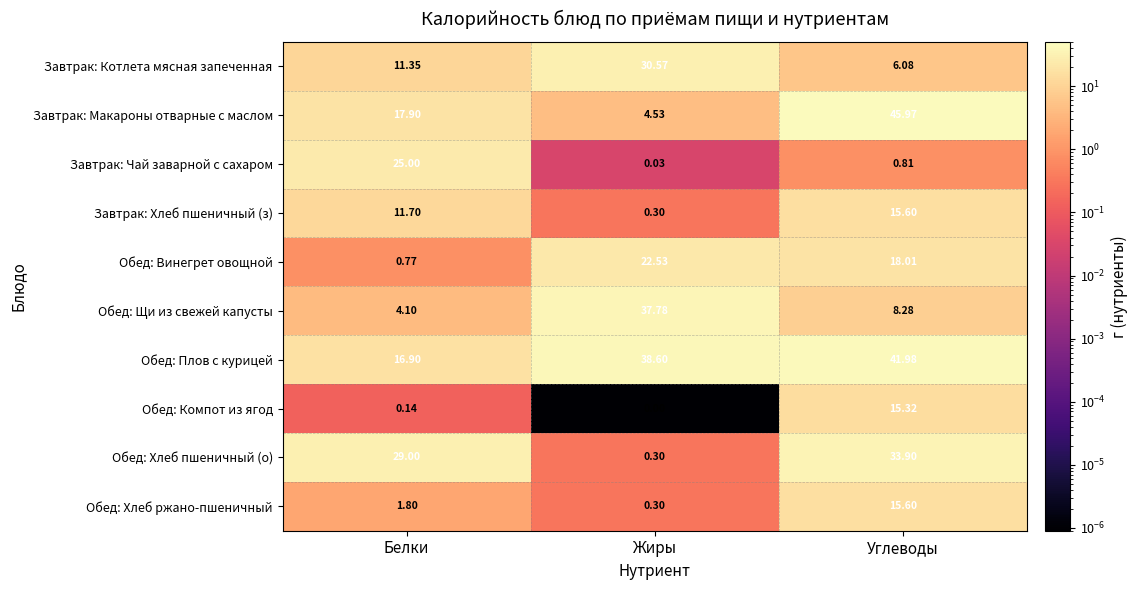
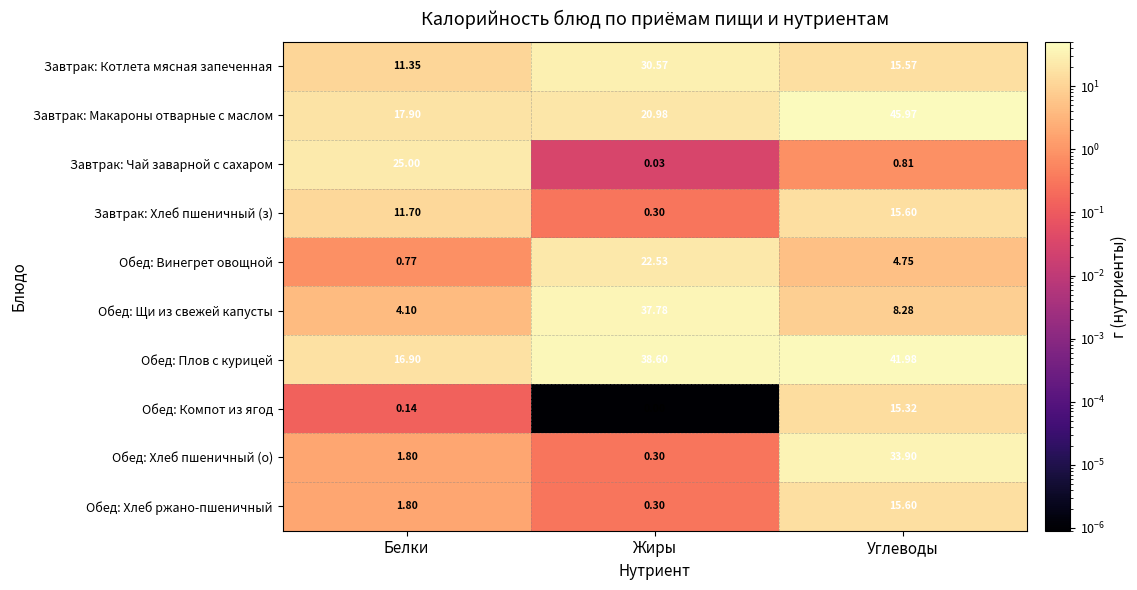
Завтрак: Котлета мясная запеченная, Углеводы: 6.08 -> 15.57
Завтрак: Макароны отварные с маслом, Жиры: 4.53 -> 20.98
Обед: Винегрет овощной, Углеводы: 18.01 -> 4.75
Обед: Хлеб пшеничный (о), Белки: 29.00 -> 1.80
